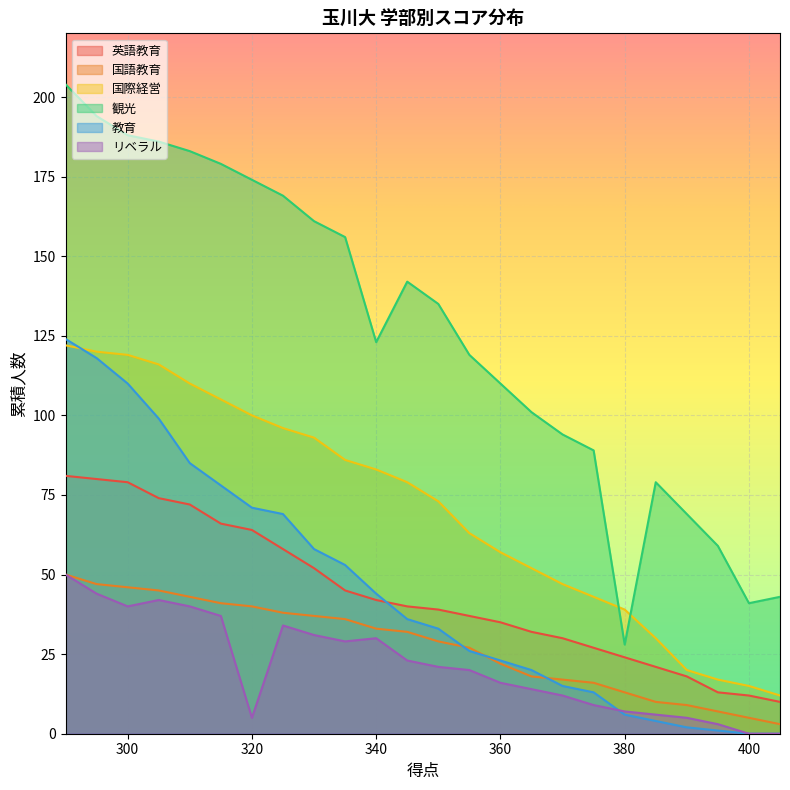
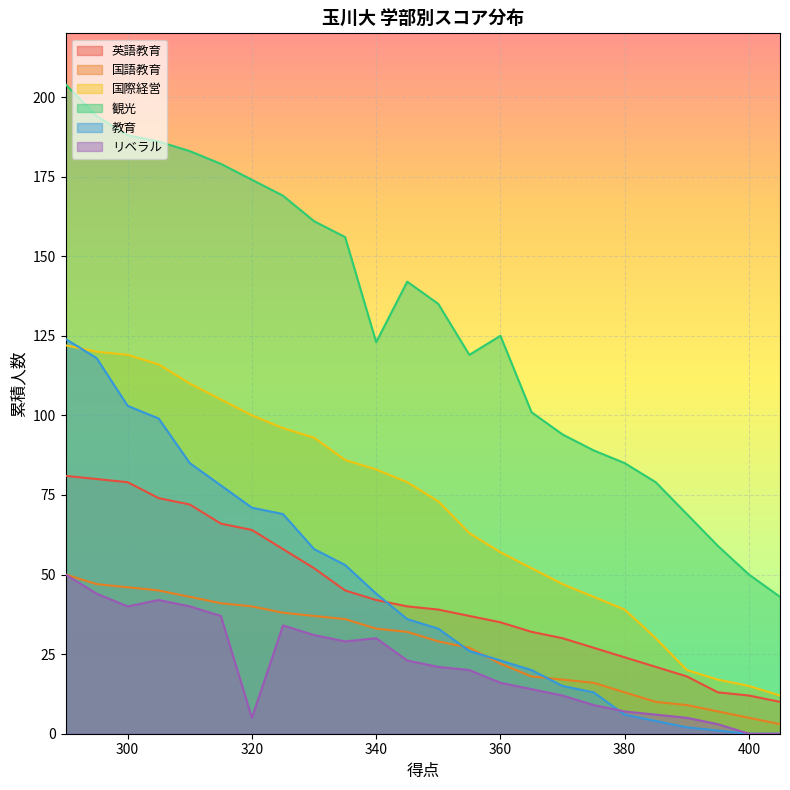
教育, 300: 110 -> 103
観光, 360: 110 -> 125
観光, 380: 28 -> 85
観光, 400: 41 -> 50
